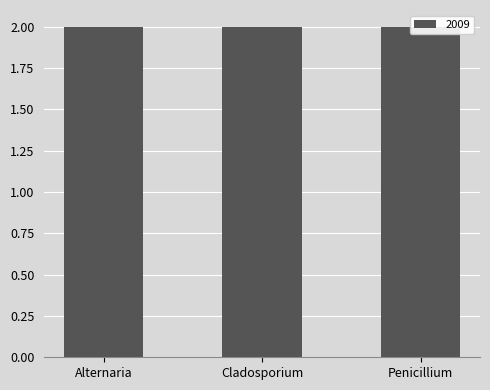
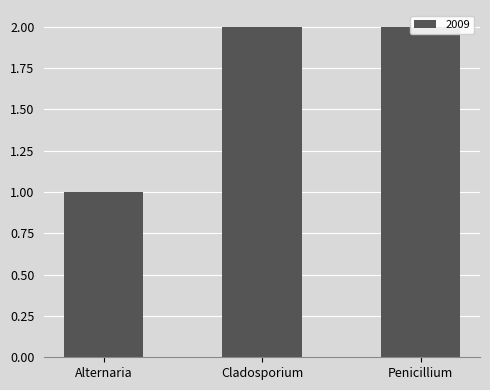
Alternaria: 2 -> 1
